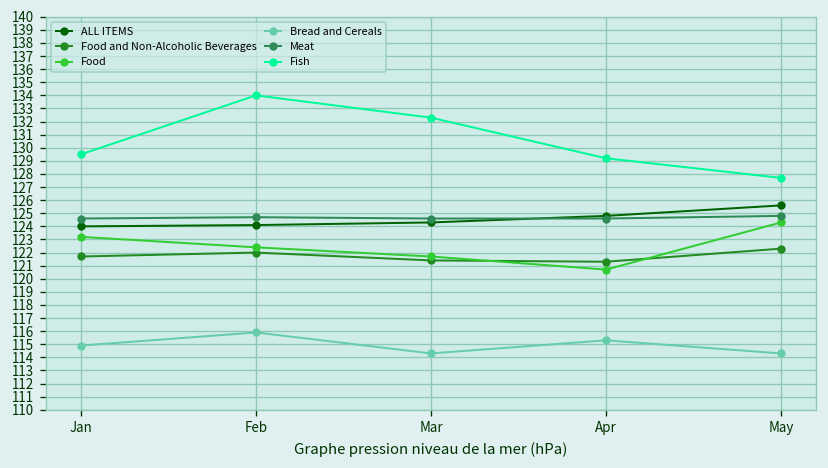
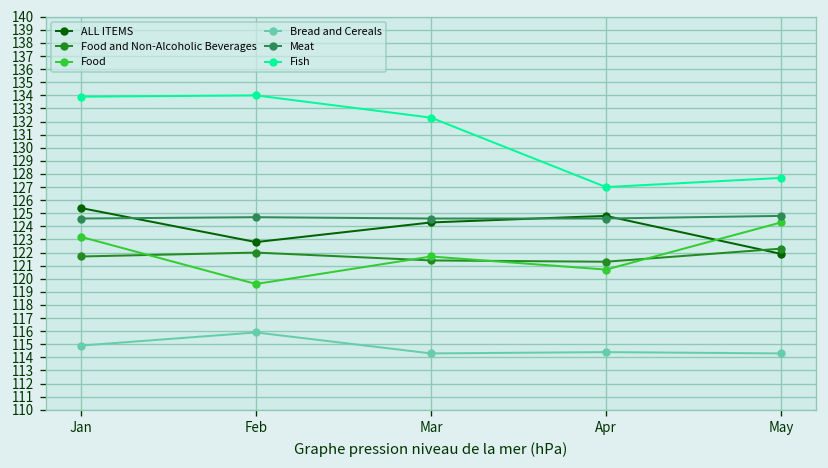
ALL ITEMS, Jan: 124.0 -> 125.4
Fish, Jan: 129.5 -> 133.9
ALL ITEMS, Feb: 124.1 -> 122.8
Food, Feb: 122.4 -> 119.6
Bread and Cereals, Apr: 115.3 -> 114.4
Fish, Apr: 129.2 -> 127.0
ALL ITEMS, May: 125.6 -> 121.9
